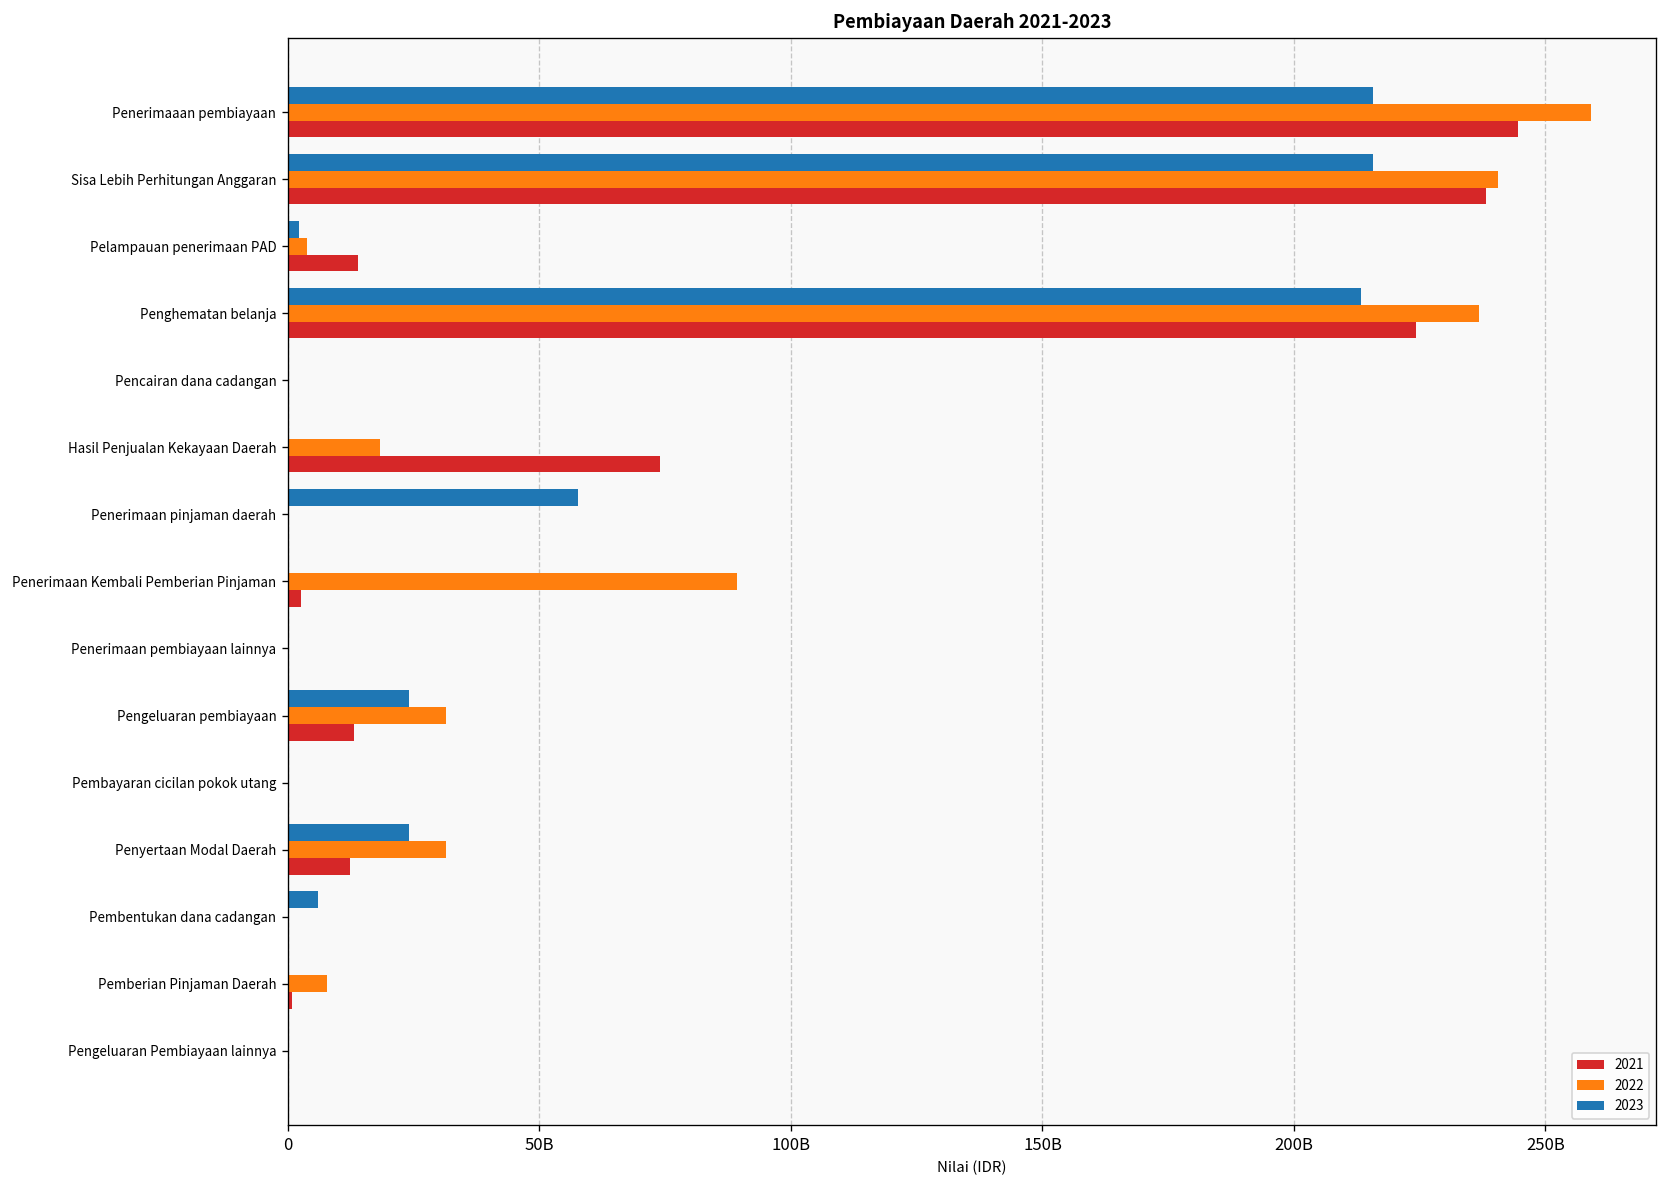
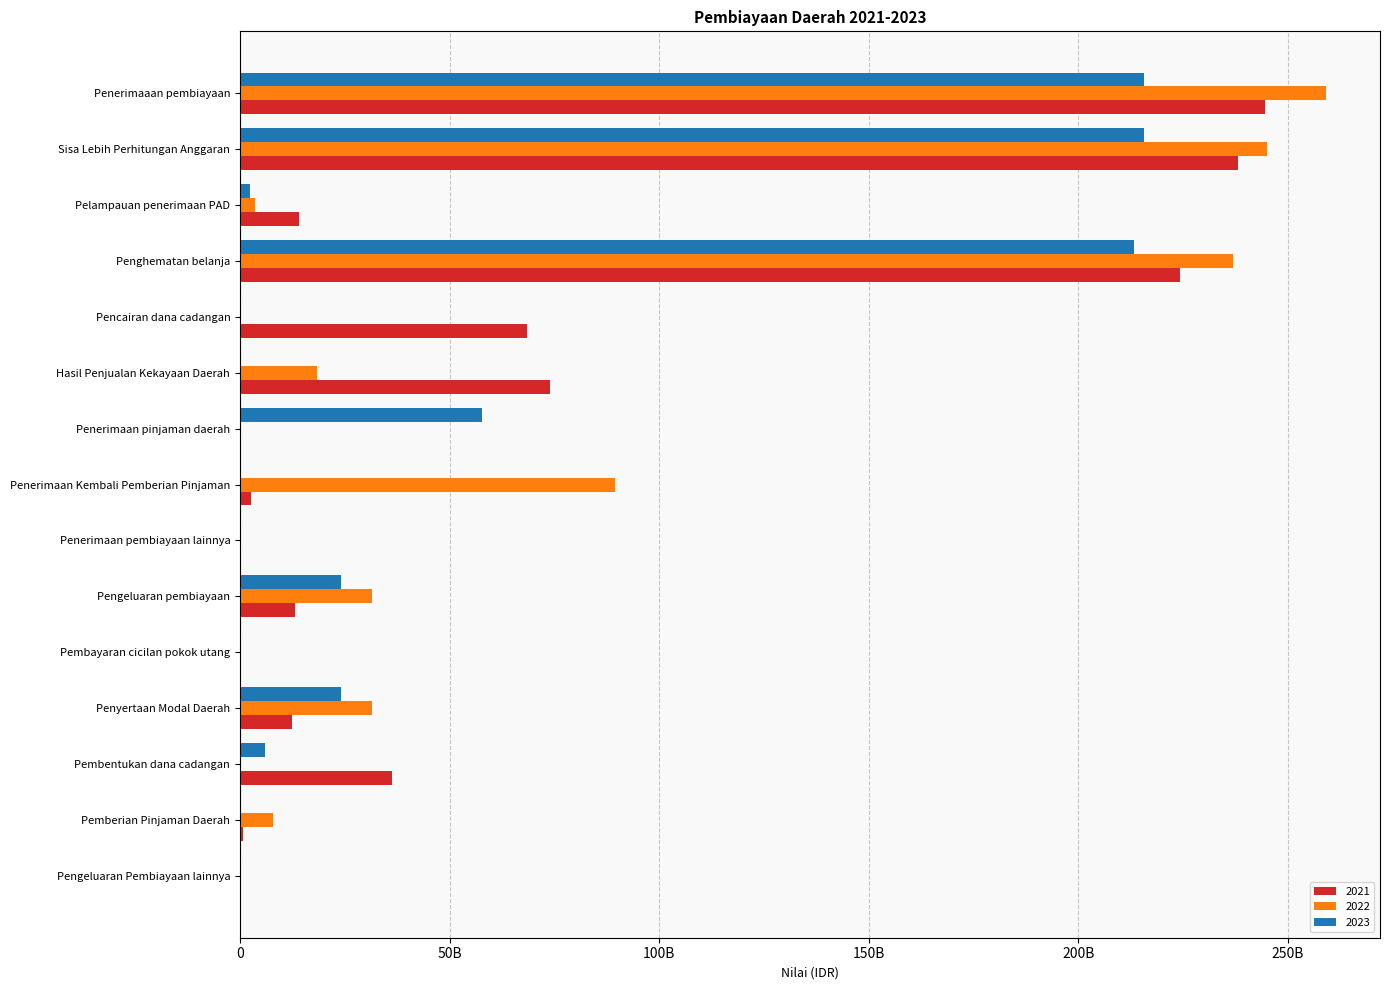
2022, Sisa Lebih Perhitungan Anggaran: 241000000000 -> 245000000000
2021, Pencairan dana cadangan: 0 -> 69000000000
2021, Pembentukan dana cadangan: 0 -> 36000000000
